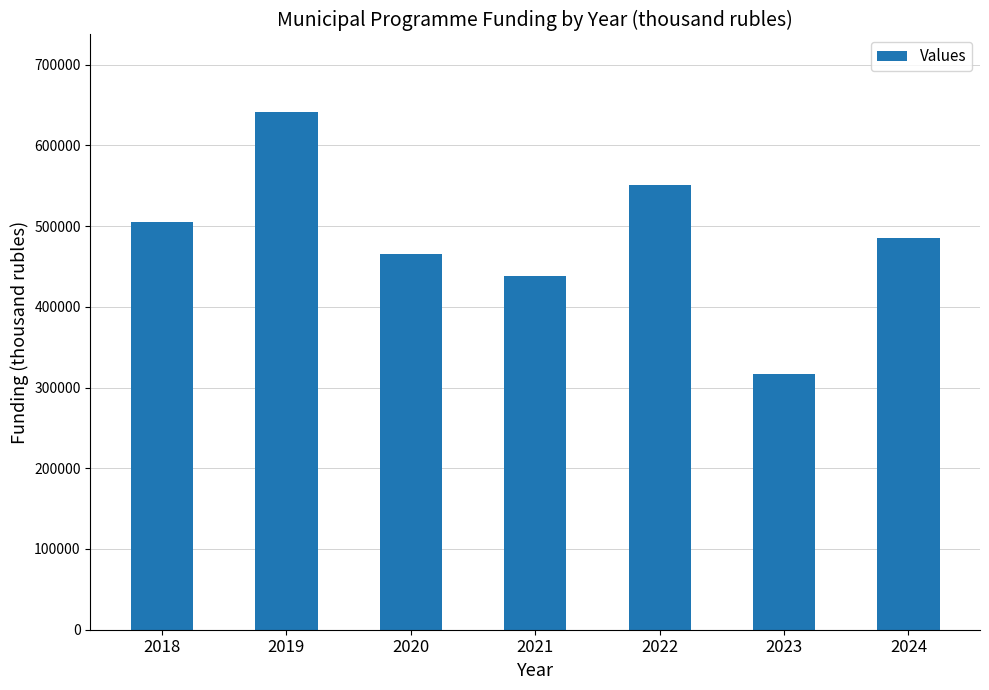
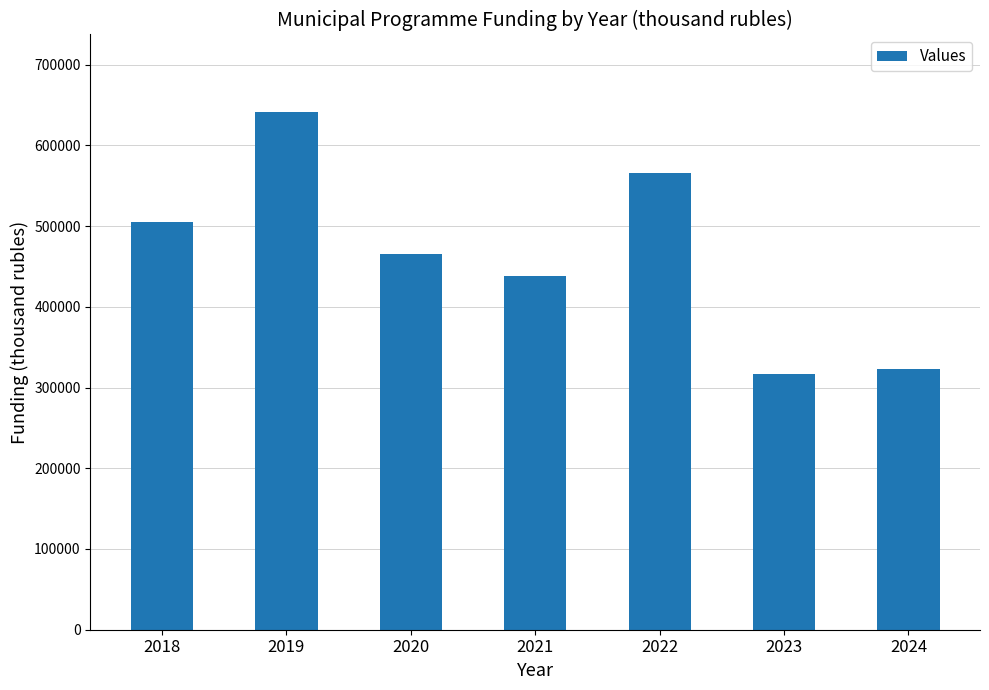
2022: 550000 -> 570000
2024: 490000 -> 320000
